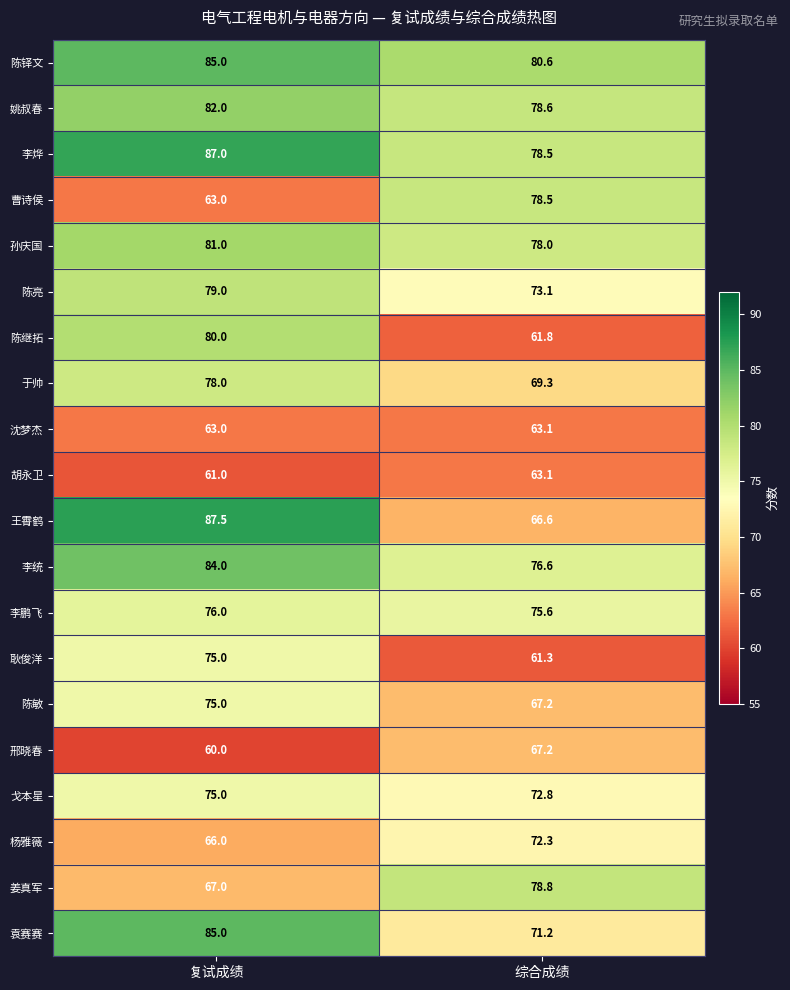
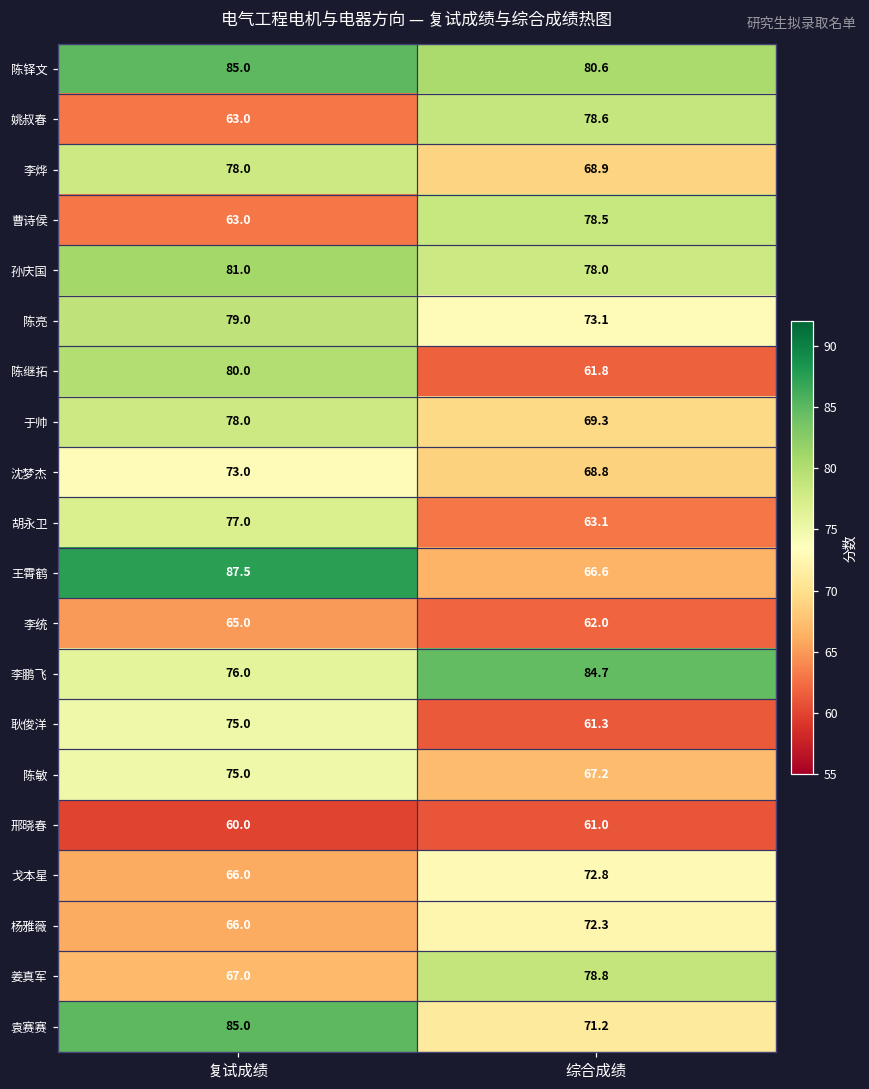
姚叔春, 复试成绩: 82.0 -> 63.0
李烨, 复试成绩: 87.0 -> 78.0
李烨, 综合成绩: 78.5 -> 68.9
沈梦杰, 复试成绩: 63.0 -> 73.0
沈梦杰, 综合成绩: 63.1 -> 68.8
胡永卫, 复试成绩: 61.0 -> 77.0
李统, 复试成绩: 84.0 -> 65.0
李统, 综合成绩: 76.6 -> 62.0
李鹏飞, 综合成绩: 75.6 -> 84.7
邢晓春, 综合成绩: 67.2 -> 61.0
戈本星, 复试成绩: 75.0 -> 66.0
